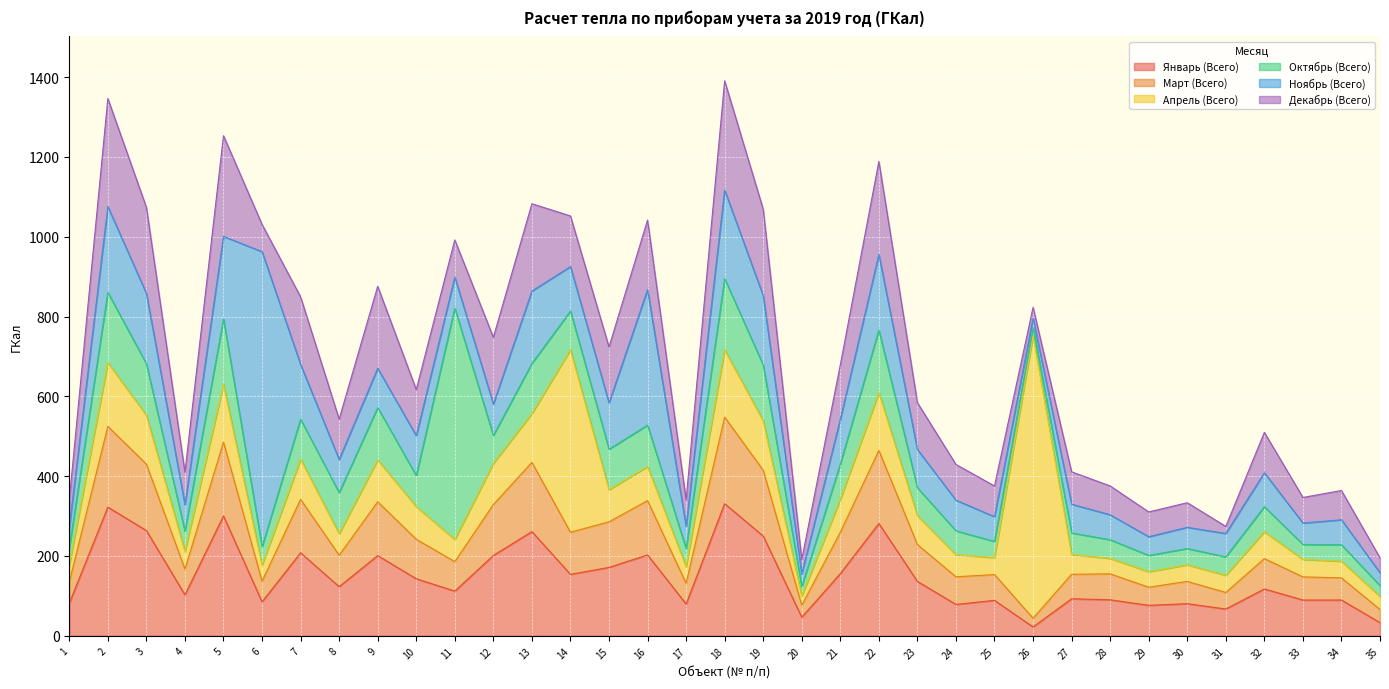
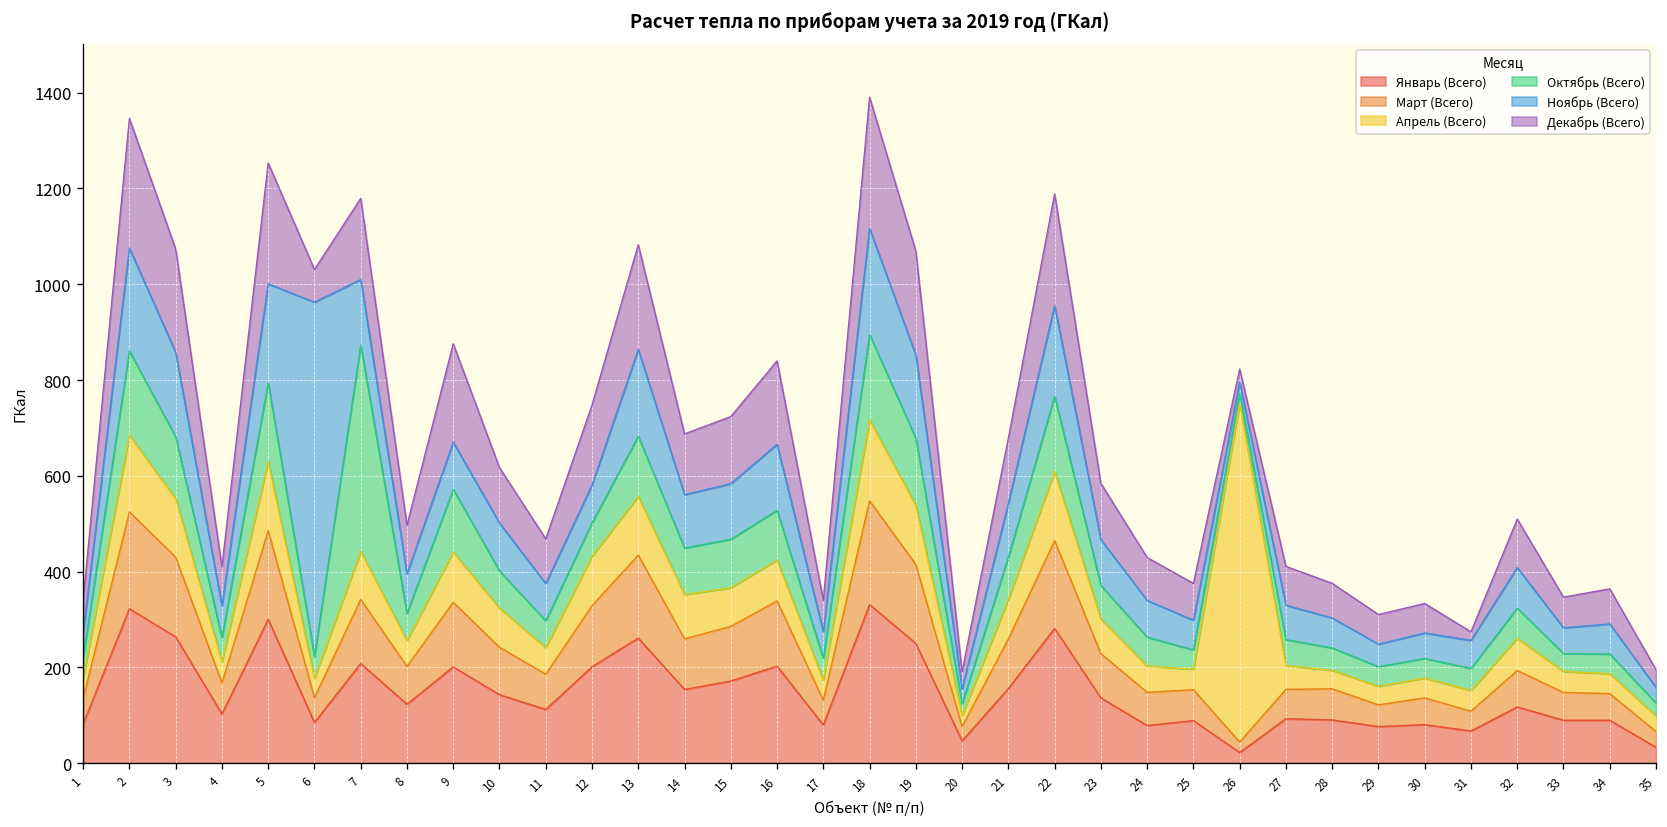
Октябрь (Всего), 7: 100 -> 430
Октябрь (Всего), 8: 100 -> 60
Октябрь (Всего), 11: 580 -> 60
Апрель (Всего), 14: 460 -> 90
Ноябрь (Всего), 16: 340 -> 140
